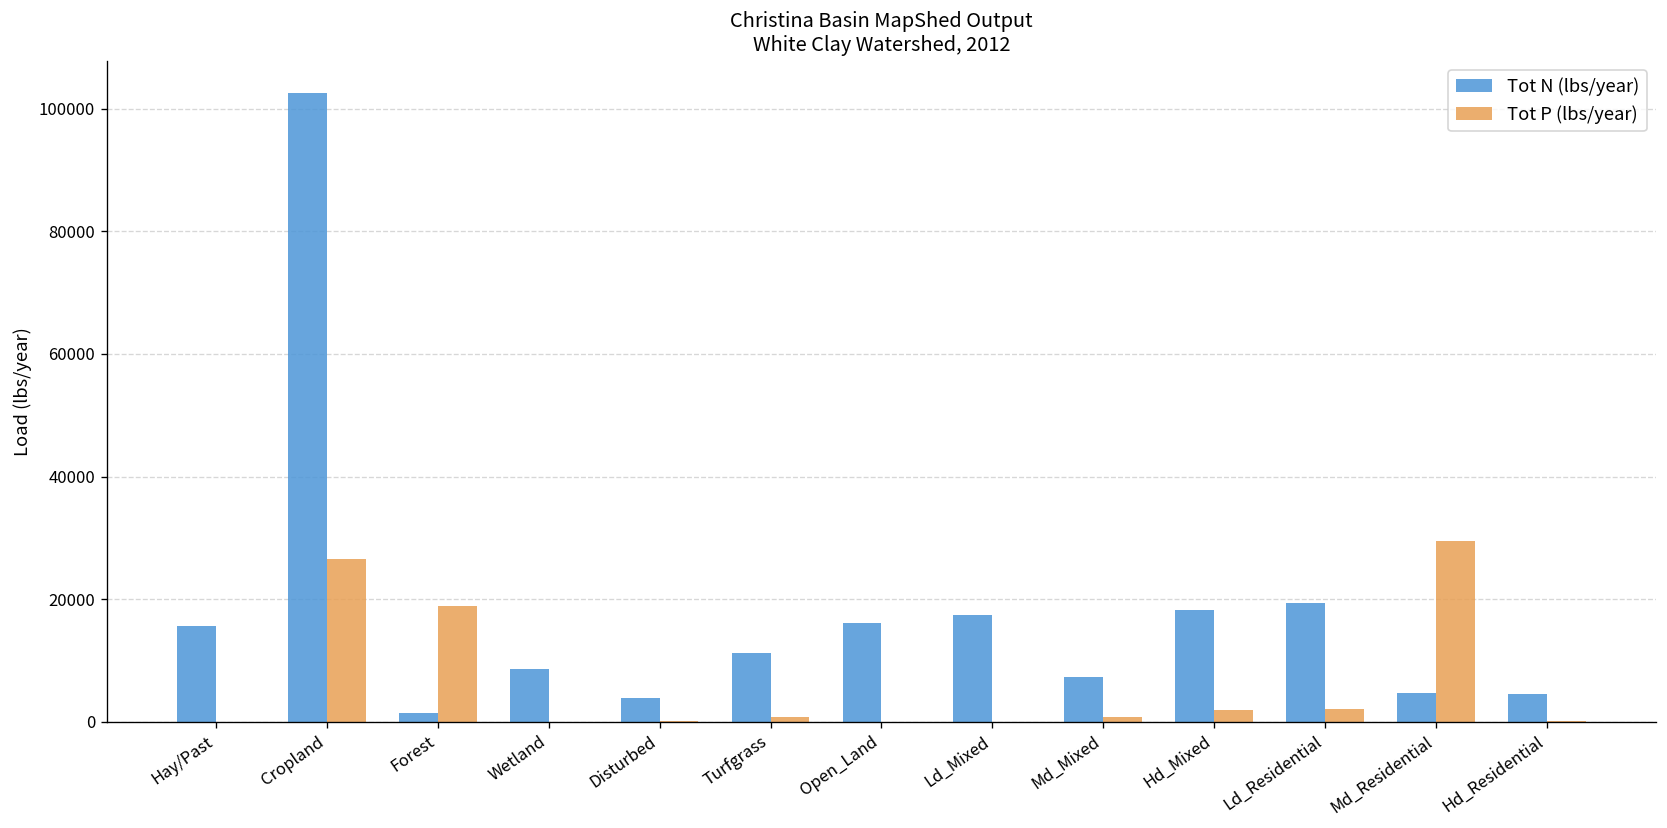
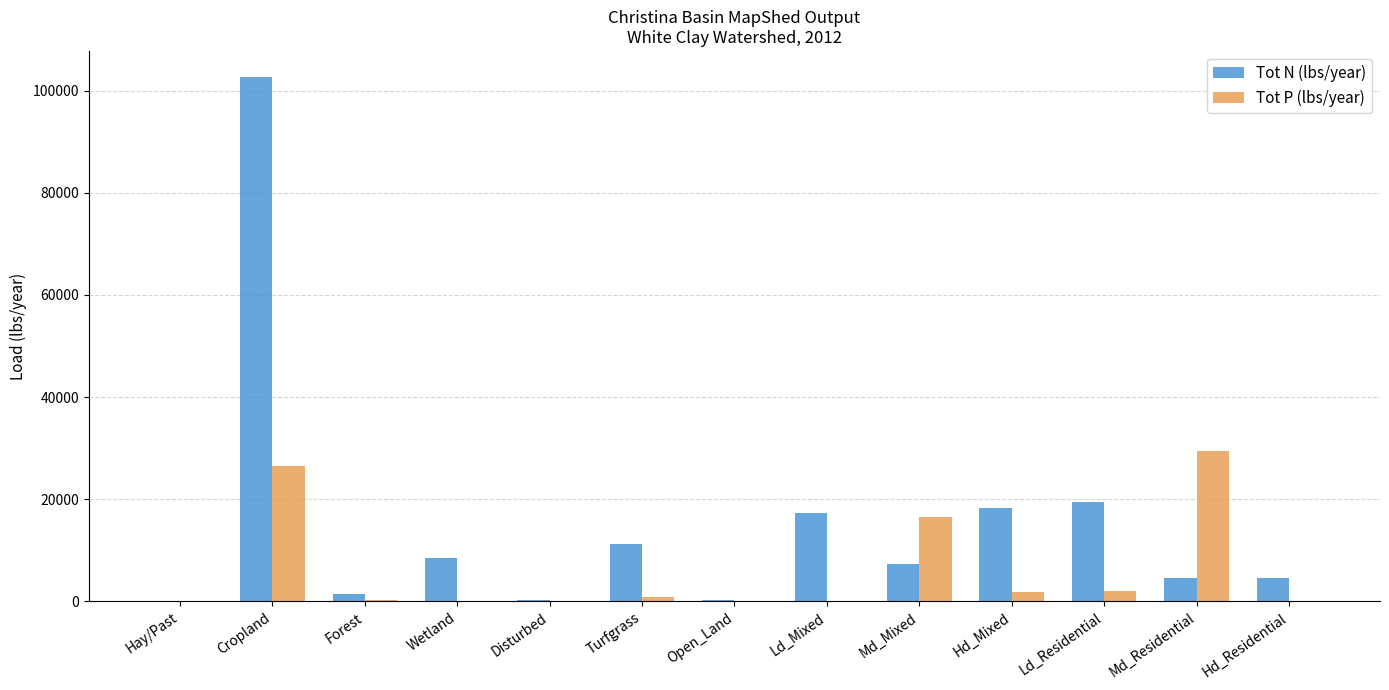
Tot N (lbs/year), Hay/Past: 16000 -> 0
Tot P (lbs/year), Forest: 19000 -> 0
Tot N (lbs/year), Disturbed: 4000 -> 0
Tot N (lbs/year), Open_Land: 16000 -> 0
Tot P (lbs/year), Md_Mixed: 1000 -> 17000
